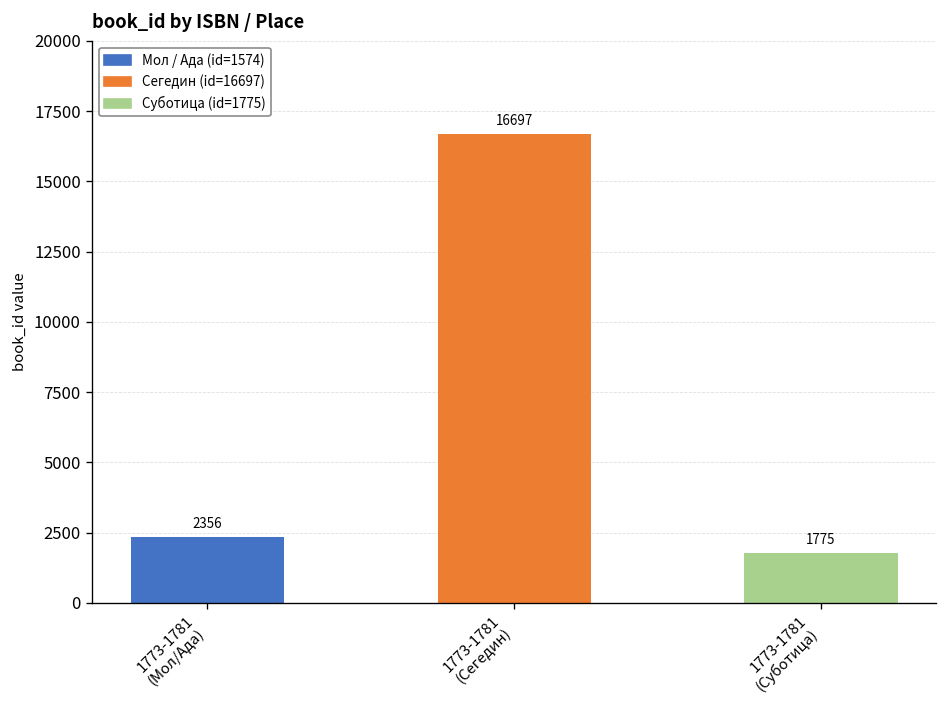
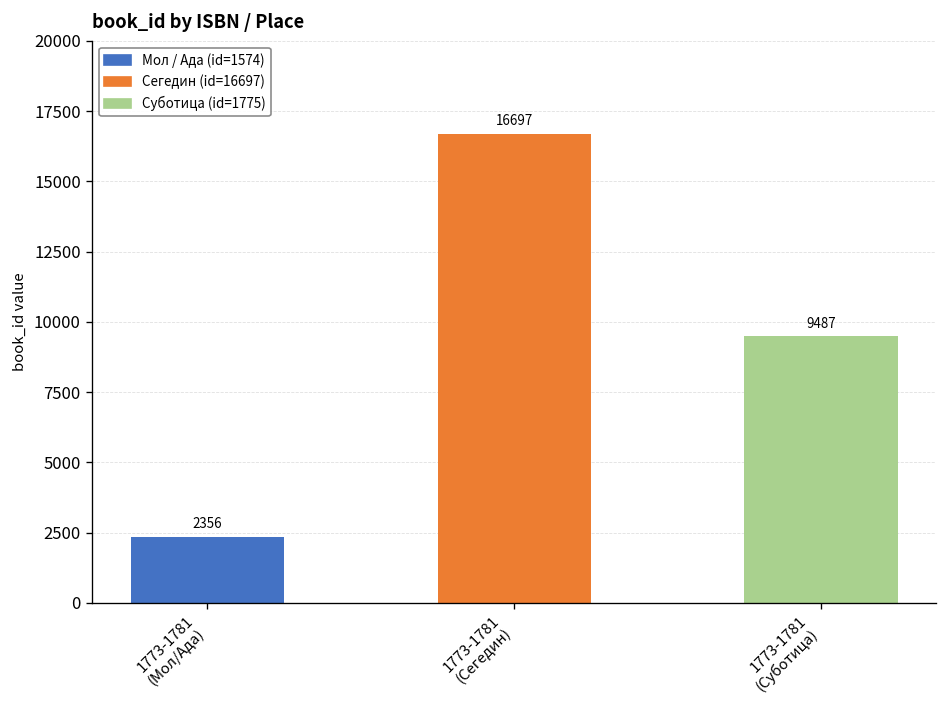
1773-1781 (Суботица): 1775 -> 9487
